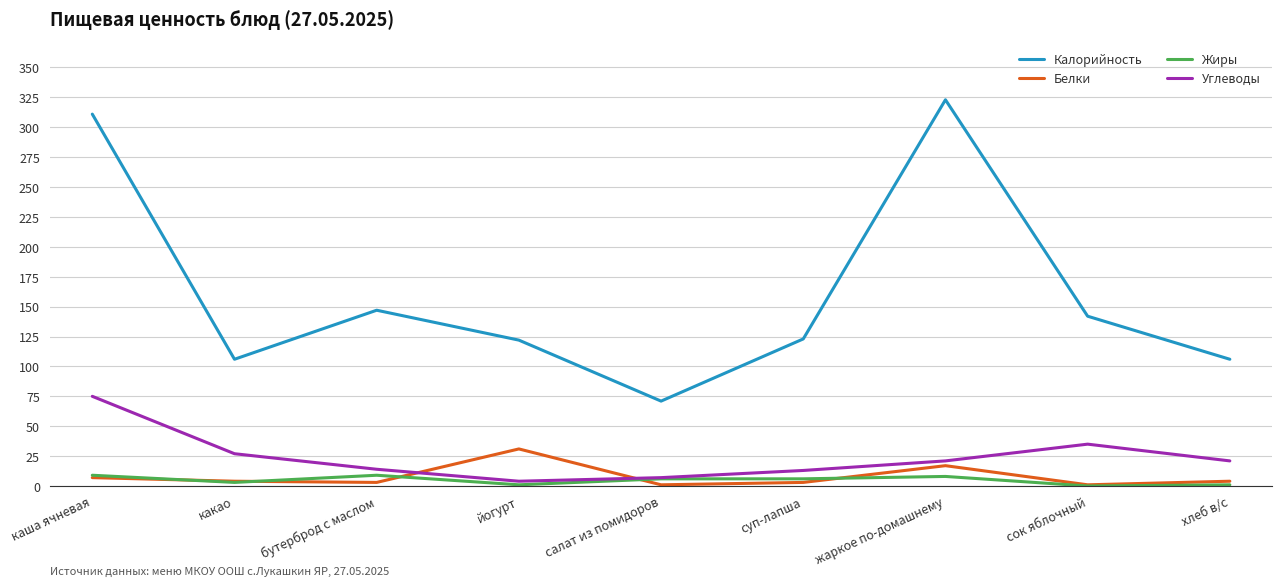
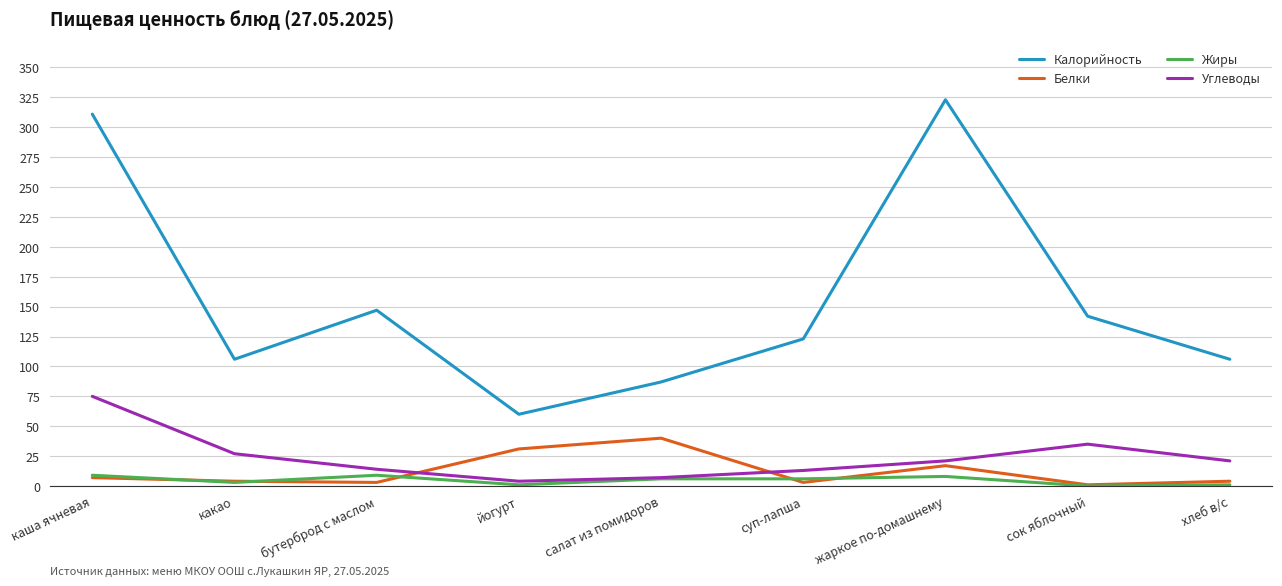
Калорийность, йогурт: 122 -> 60
Калорийность, салат из помидоров: 71 -> 87
Белки, салат из помидоров: 1 -> 40
